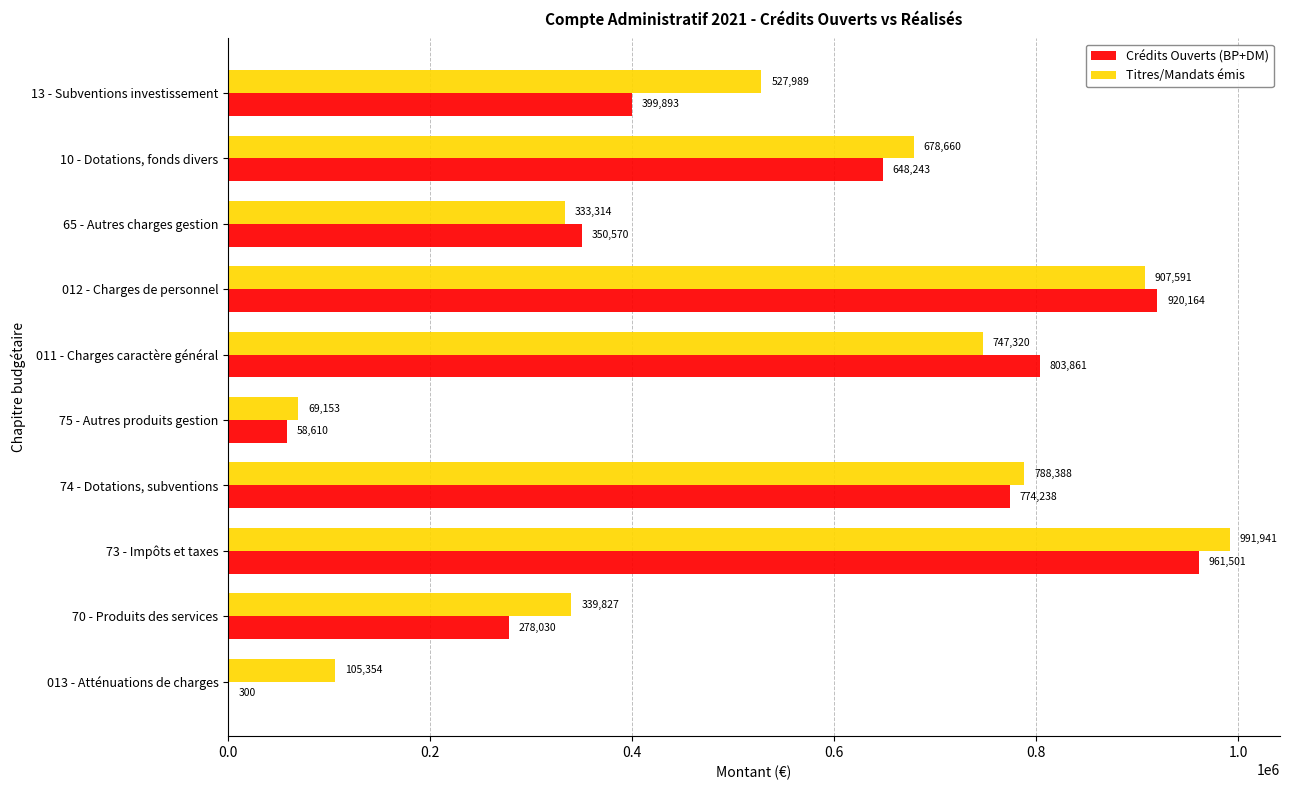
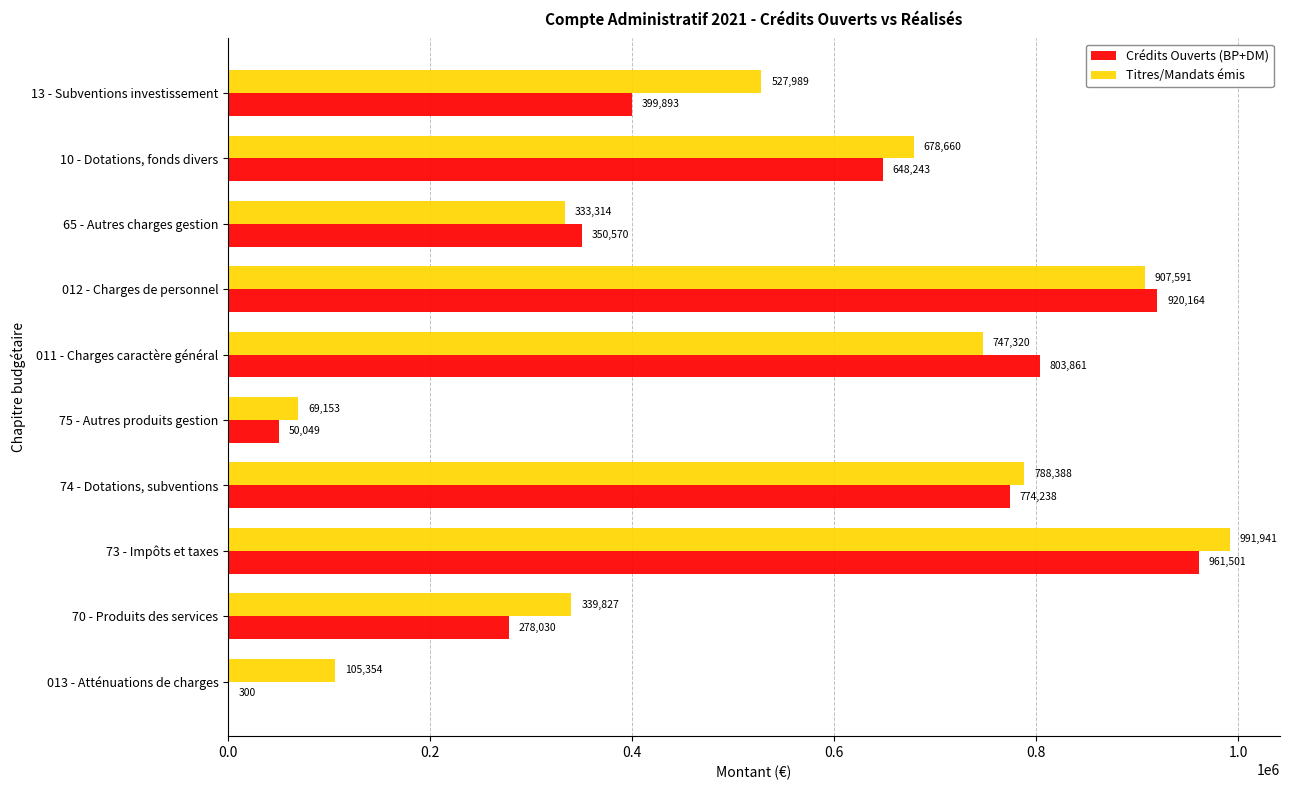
Crédits Ouverts (BP+DM), 75 - Autres produits gestion: 58,610 -> 50,049
